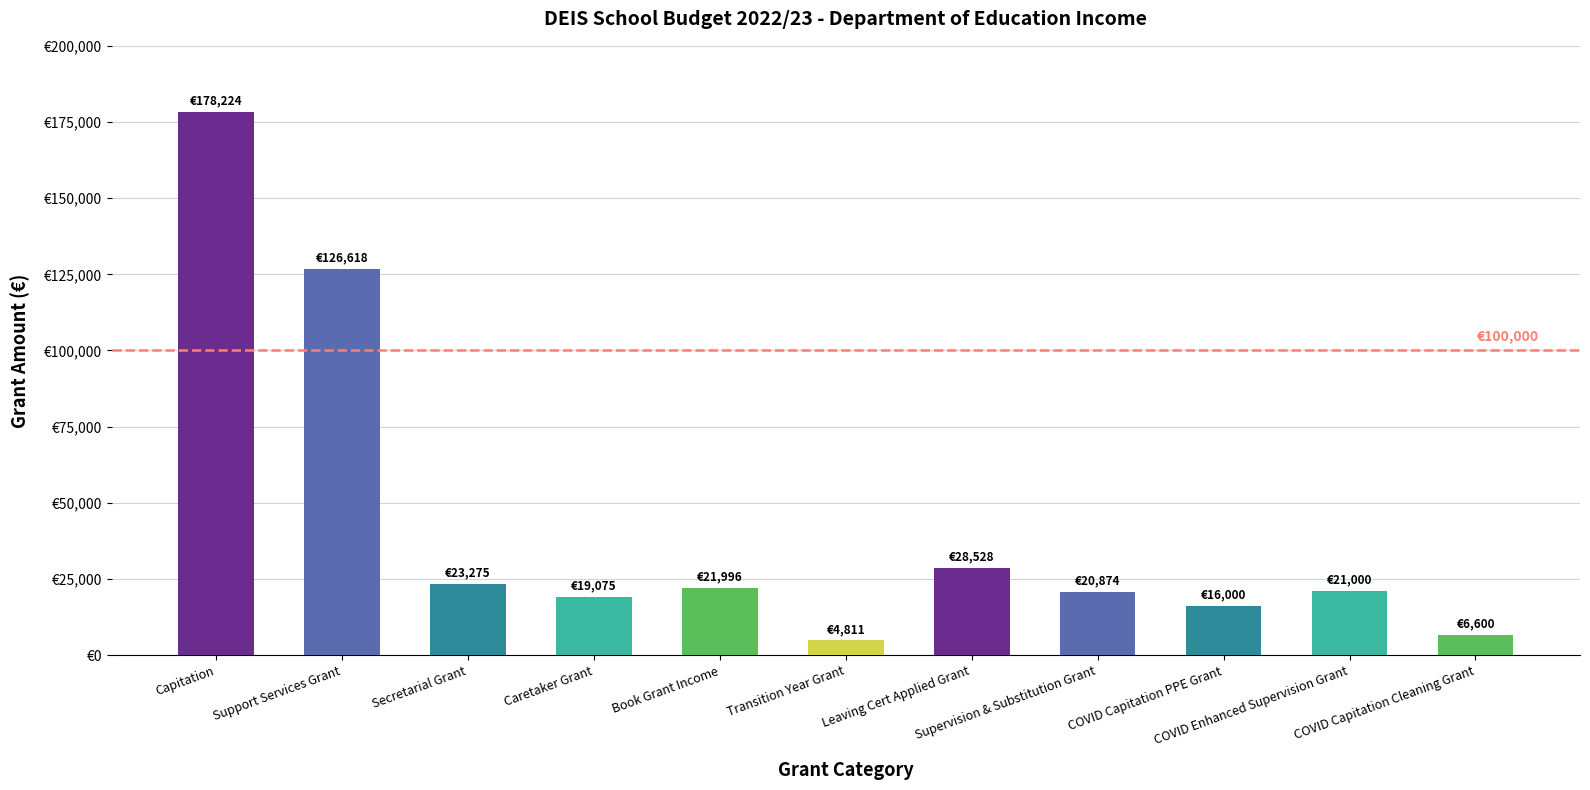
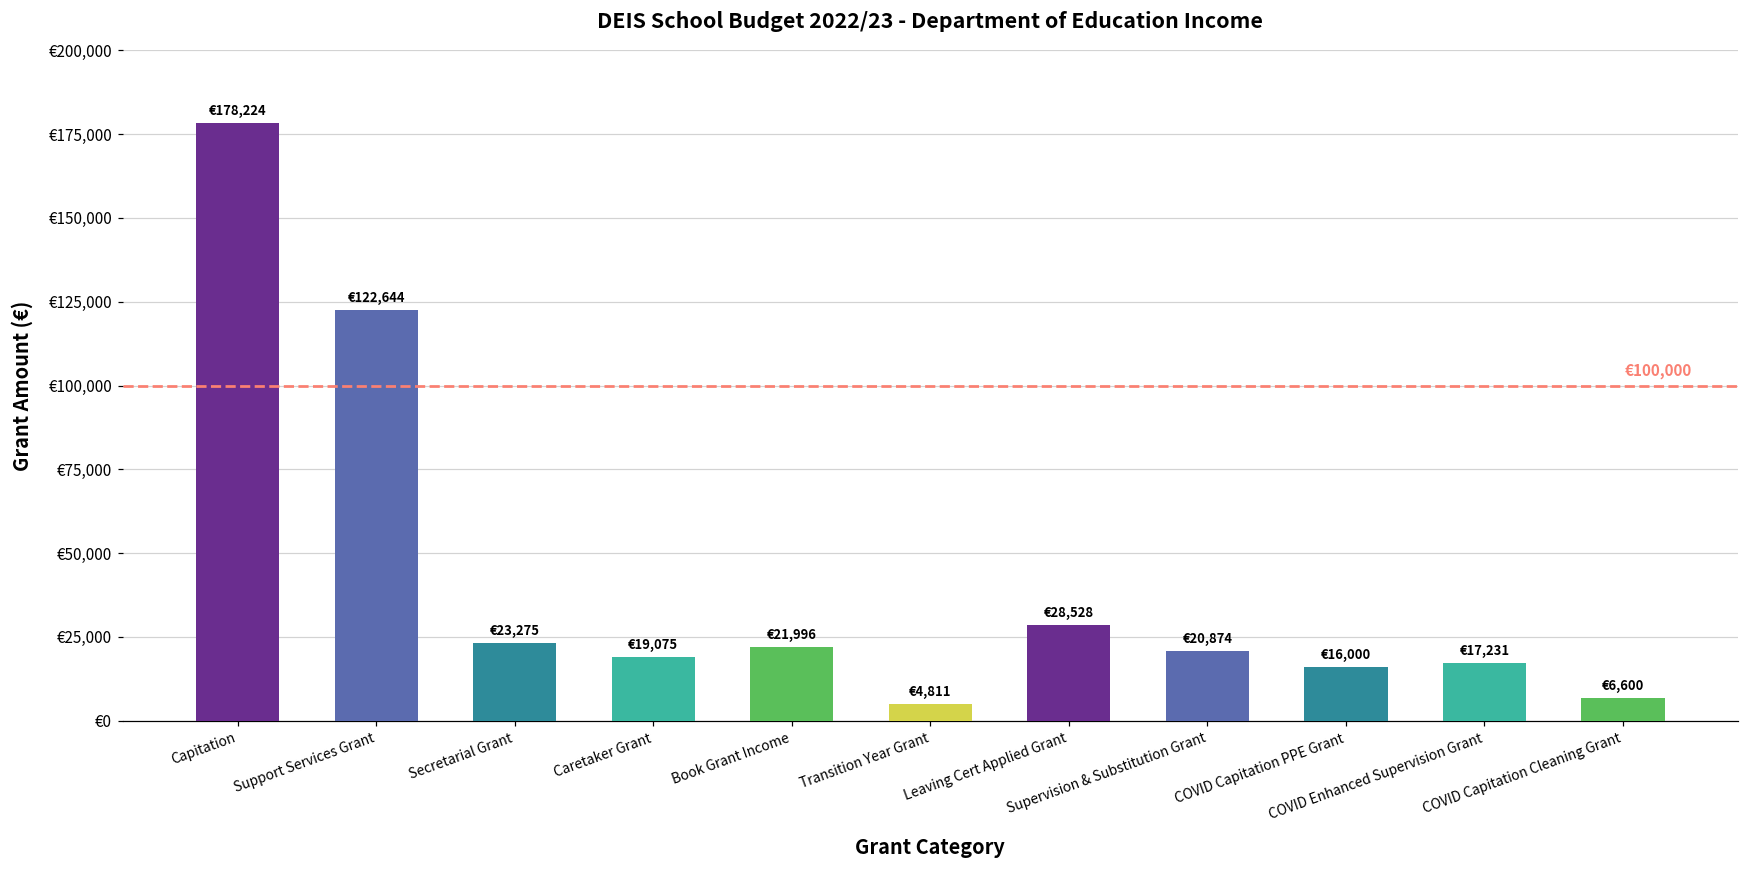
Support Services Grant: €126,618 -> €122,644
COVID Enhanced Supervision Grant: €21,000 -> €17,231
